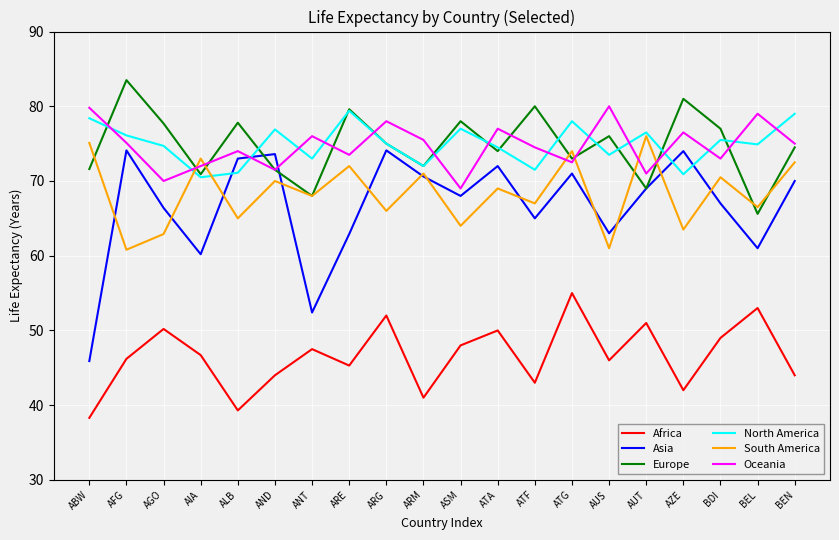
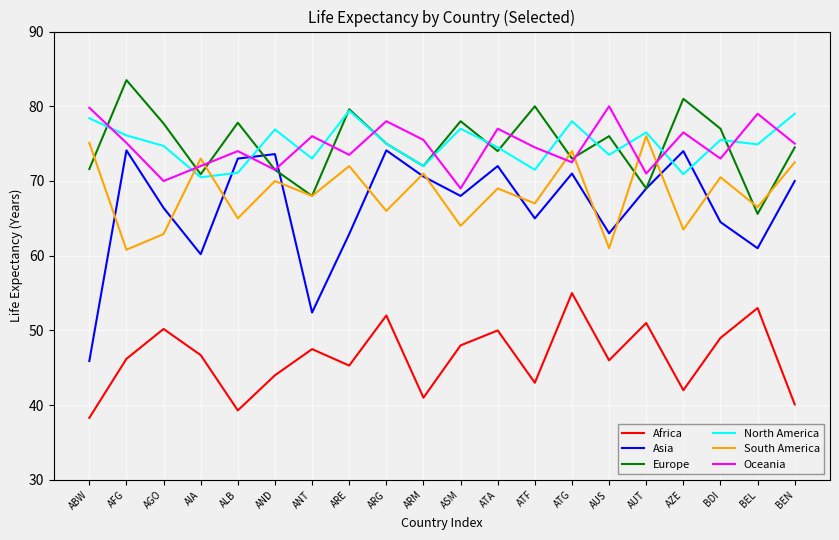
Asia, BDI: 67 -> 65
Africa, BEN: 44 -> 40
